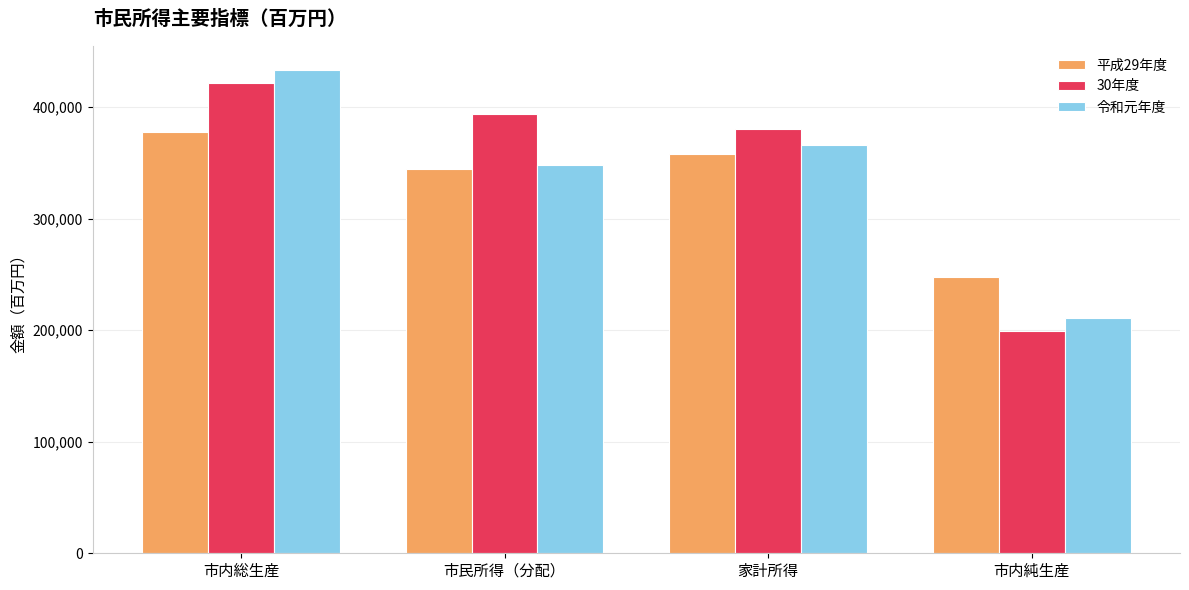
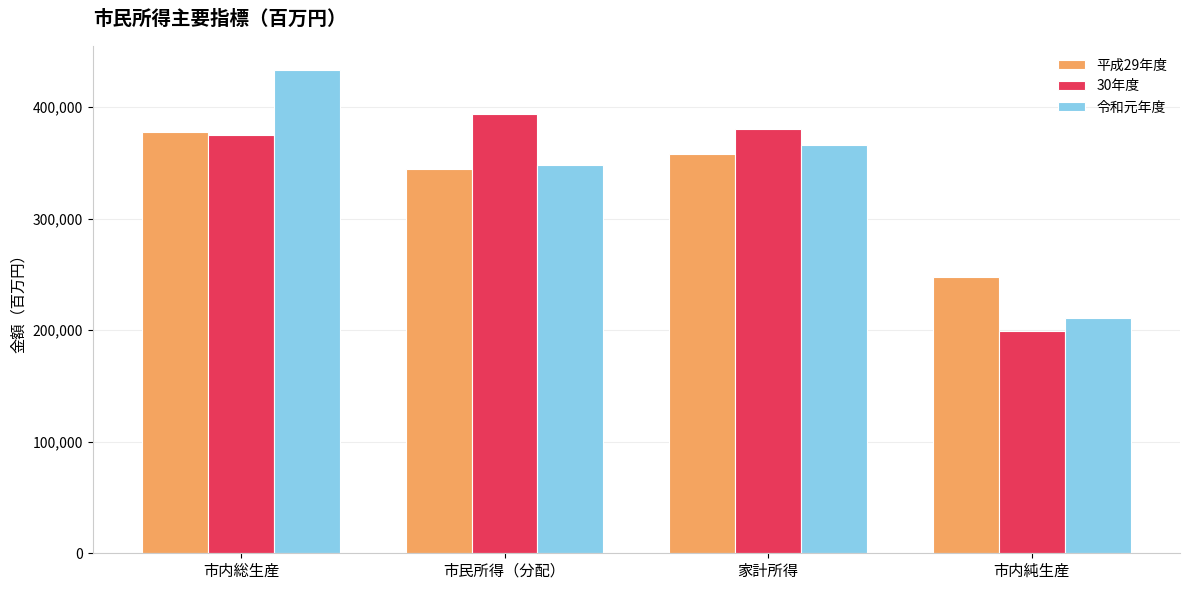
30年度, 市内総生産: 422,000 -> 375,000
